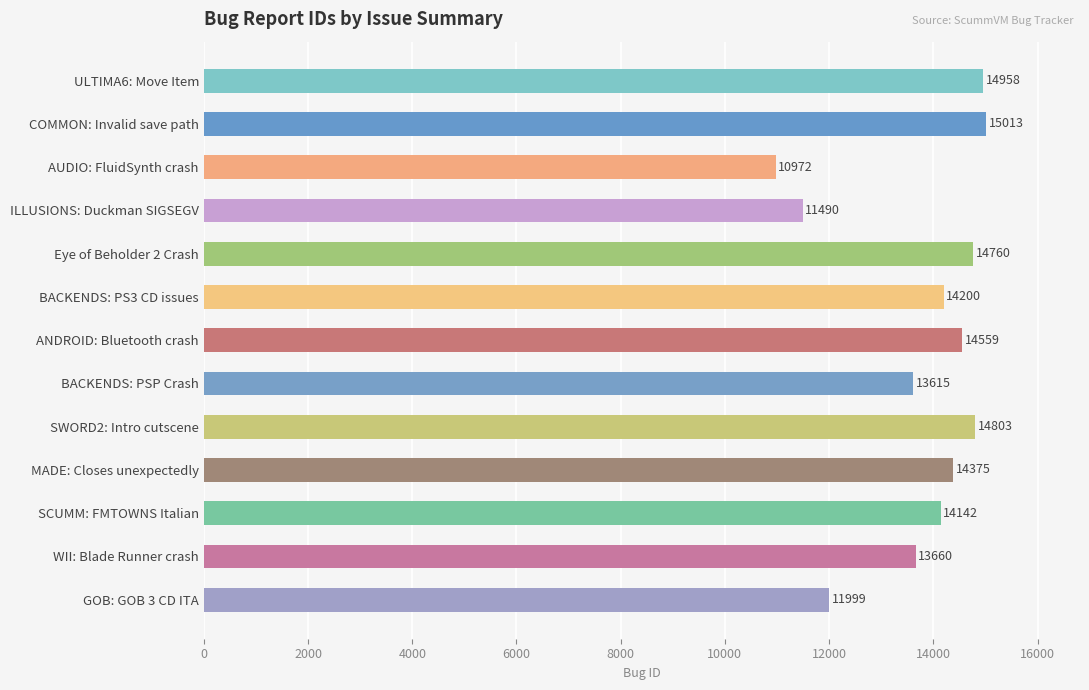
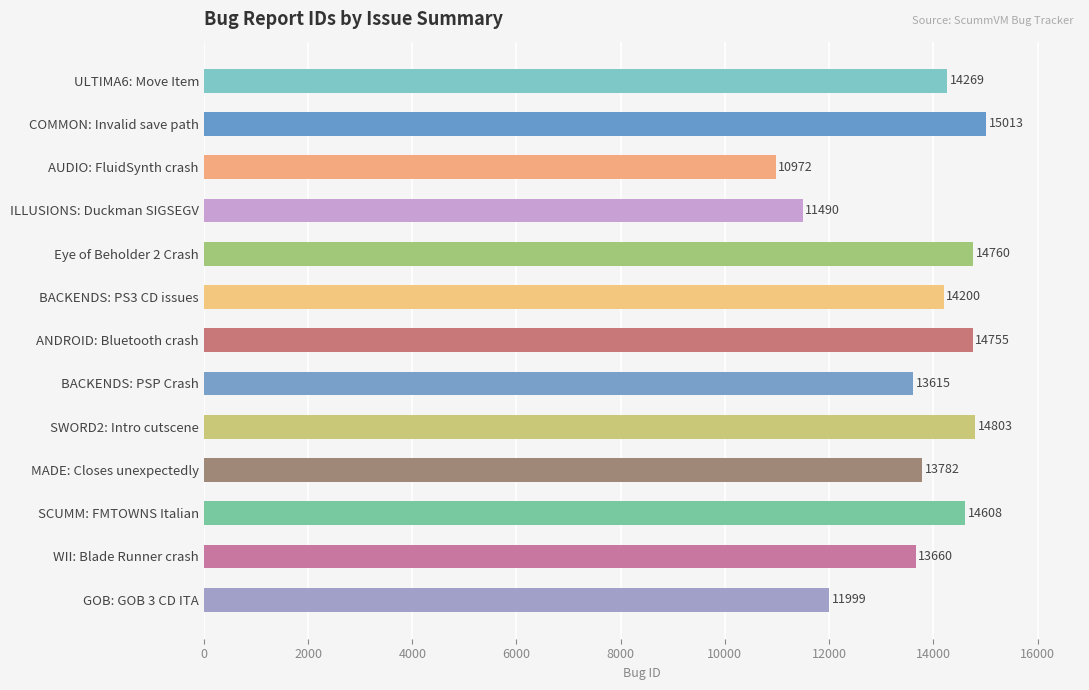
ULTIMA6: Move Item: 14958 -> 14269
ANDROID: Bluetooth crash: 14559 -> 14755
MADE: Closes unexpectedly: 14375 -> 13782
SCUMM: FMTOWNS Italian: 14142 -> 14608
